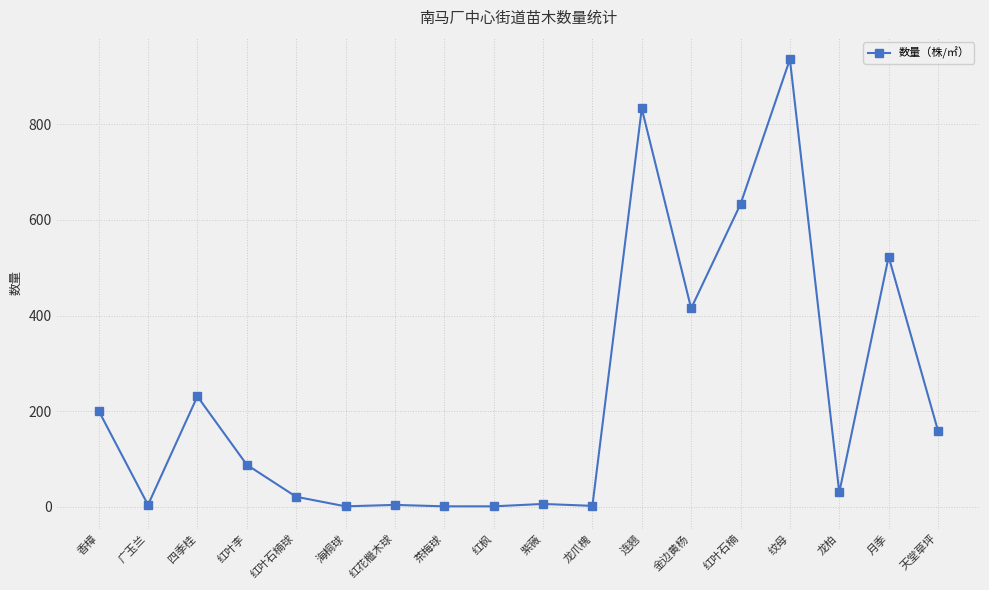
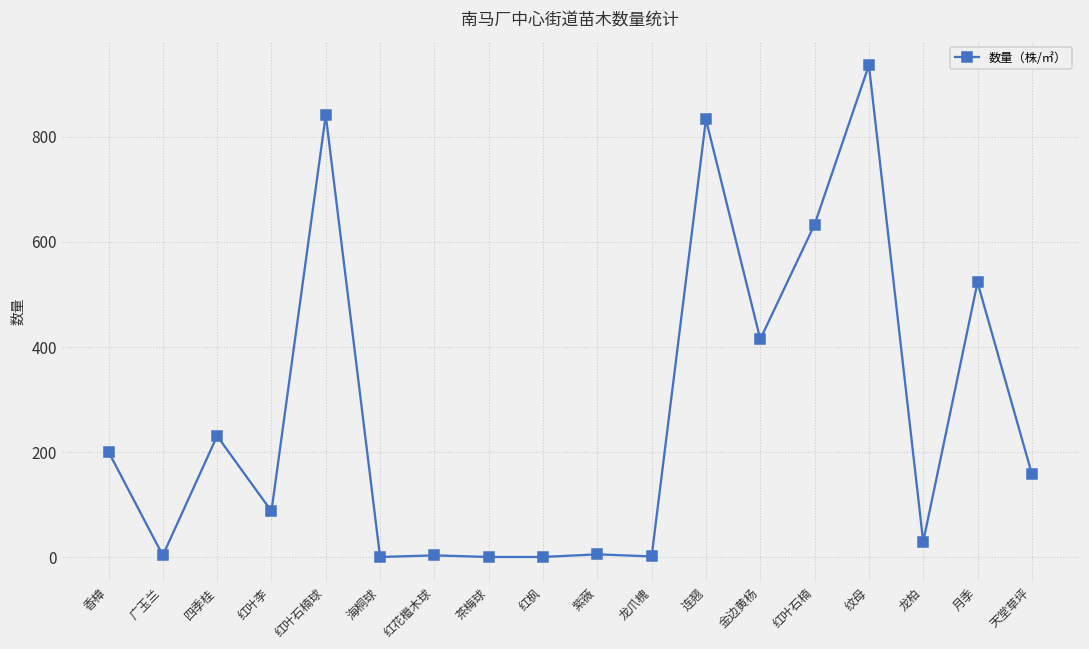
红叶石楠球: 20 -> 840
